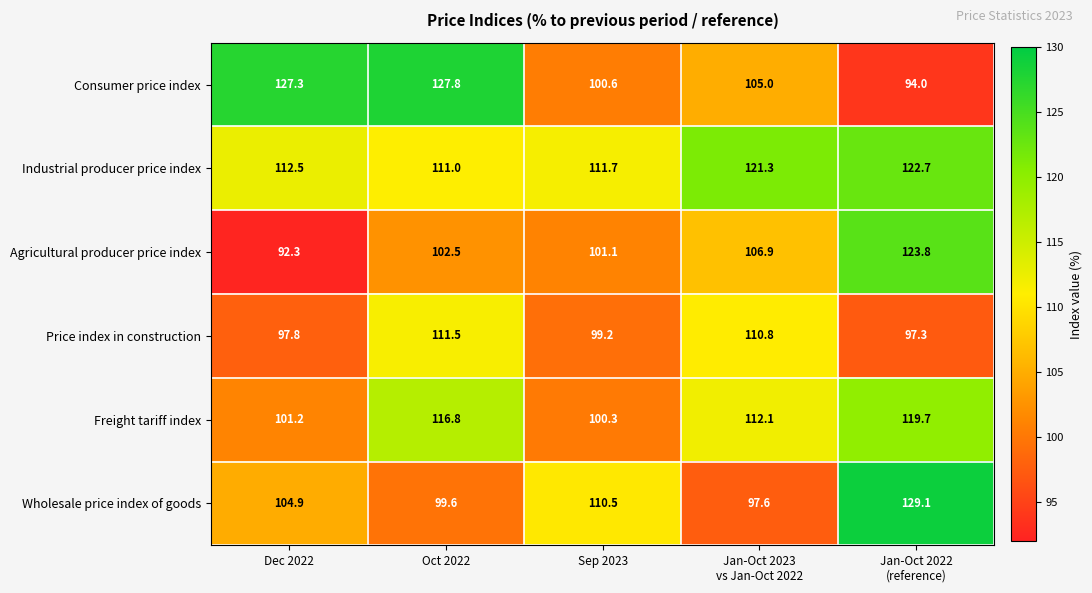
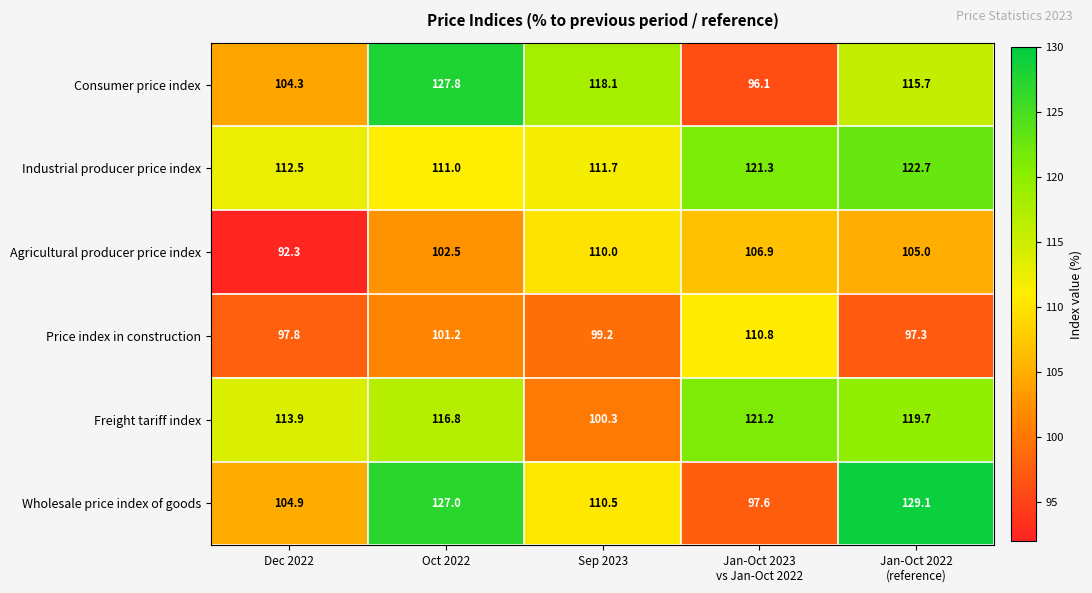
Consumer price index, Dec 2022: 127.3 -> 104.3
Consumer price index, Sep 2023: 100.6 -> 118.1
Consumer price index, Jan-Oct 2023 vs Jan-Oct 2022: 105.0 -> 96.1
Consumer price index, Jan-Oct 2022 (reference): 94.0 -> 115.7
Agricultural producer price index, Sep 2023: 101.1 -> 110.0
Agricultural producer price index, Jan-Oct 2022 (reference): 123.8 -> 105.0
Price index in construction, Oct 2022: 111.5 -> 101.2
Freight tariff index, Dec 2022: 101.2 -> 113.9
Freight tariff index, Jan-Oct 2023 vs Jan-Oct 2022: 112.1 -> 121.2
Wholesale price index of goods, Oct 2022: 99.6 -> 127.0
